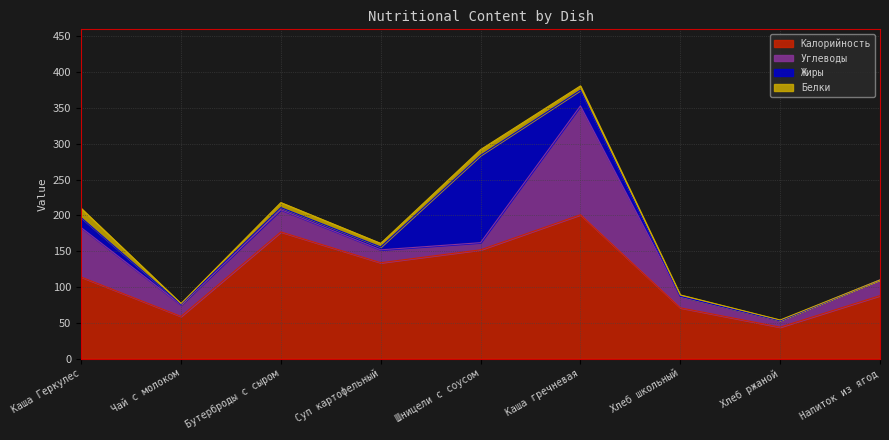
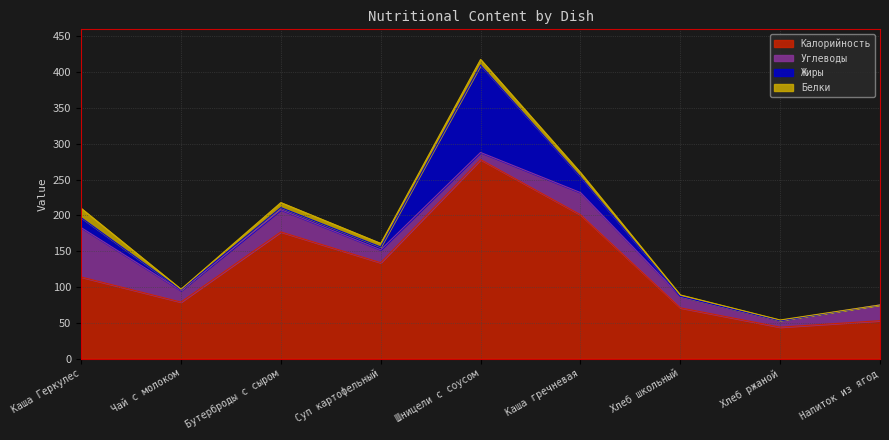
Калорийность, Чай с молоком: 60 -> 80
Калорийность, Шницели с соусом: 150 -> 280
Углеводы, Каша гречневая: 150 -> 30
Калорийность, Напиток из ягод: 90 -> 50
